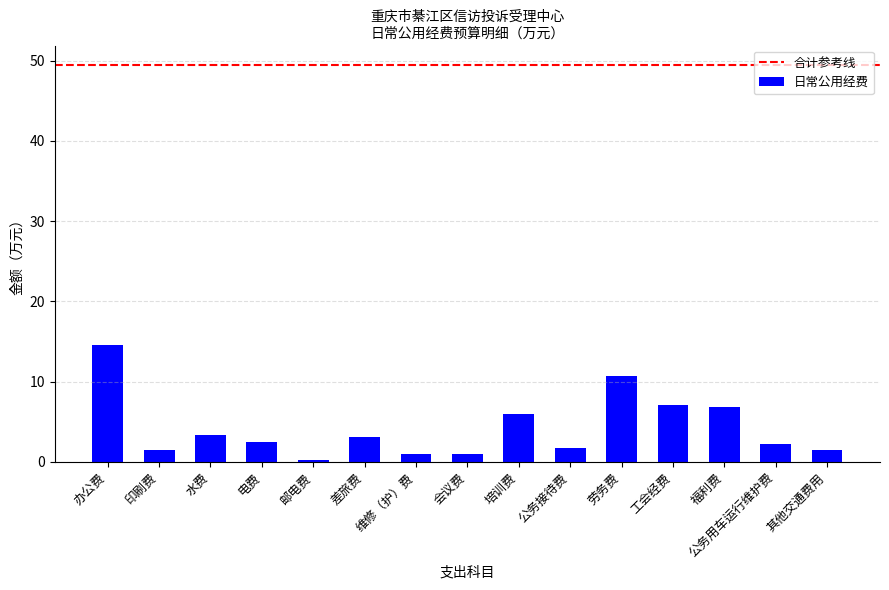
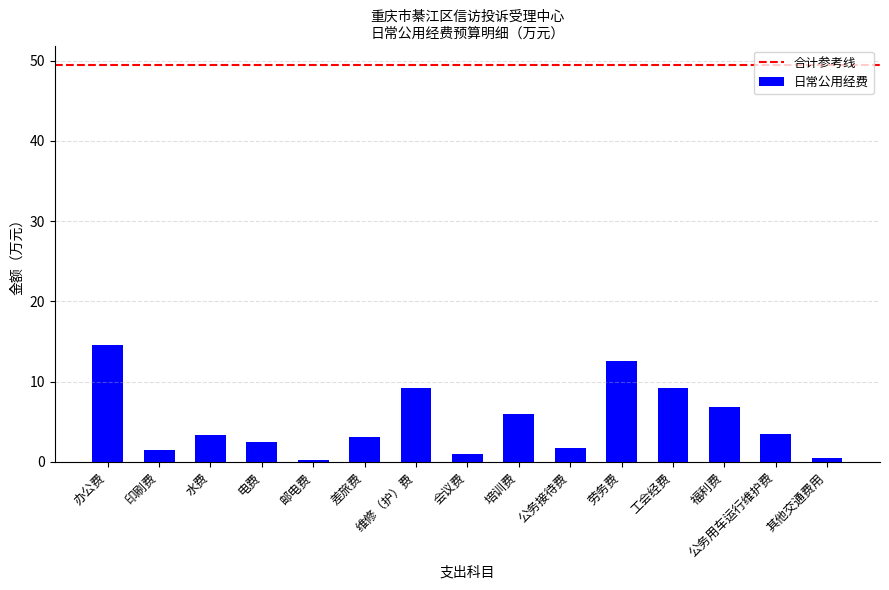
维修（护）费: 1 -> 9
劳务费: 11 -> 13
工会经费: 7 -> 9
公务用车运行维护费: 2 -> 4
其他交通费用: 2 -> 1
